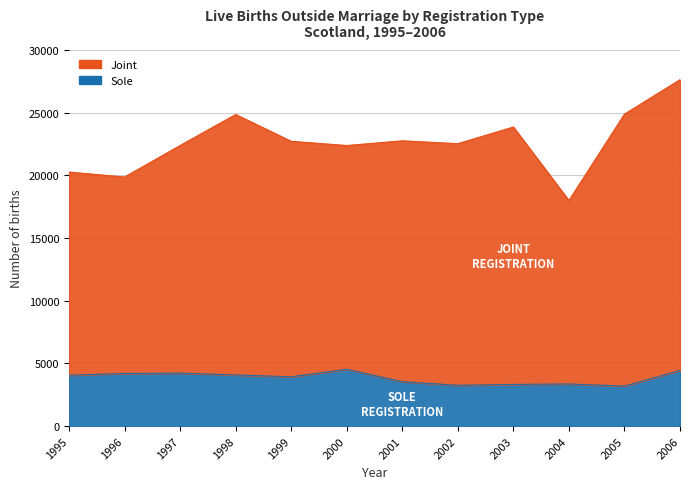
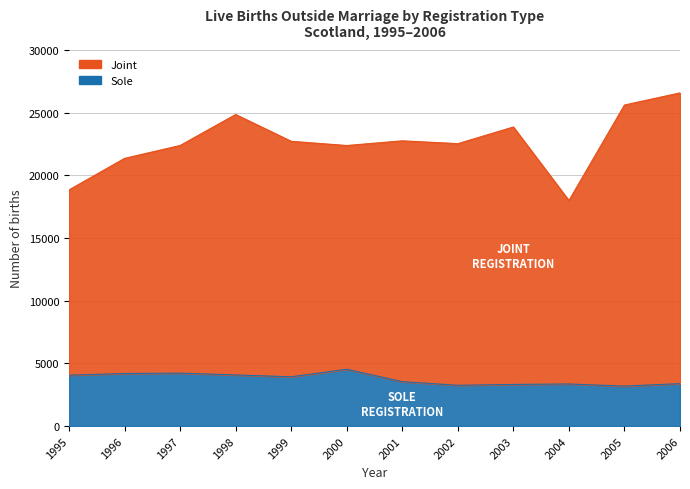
Joint, 1995: 16200 -> 14800
Joint, 1996: 15700 -> 17200
Joint, 2005: 21700 -> 22400
Sole, 2006: 4400 -> 3400
